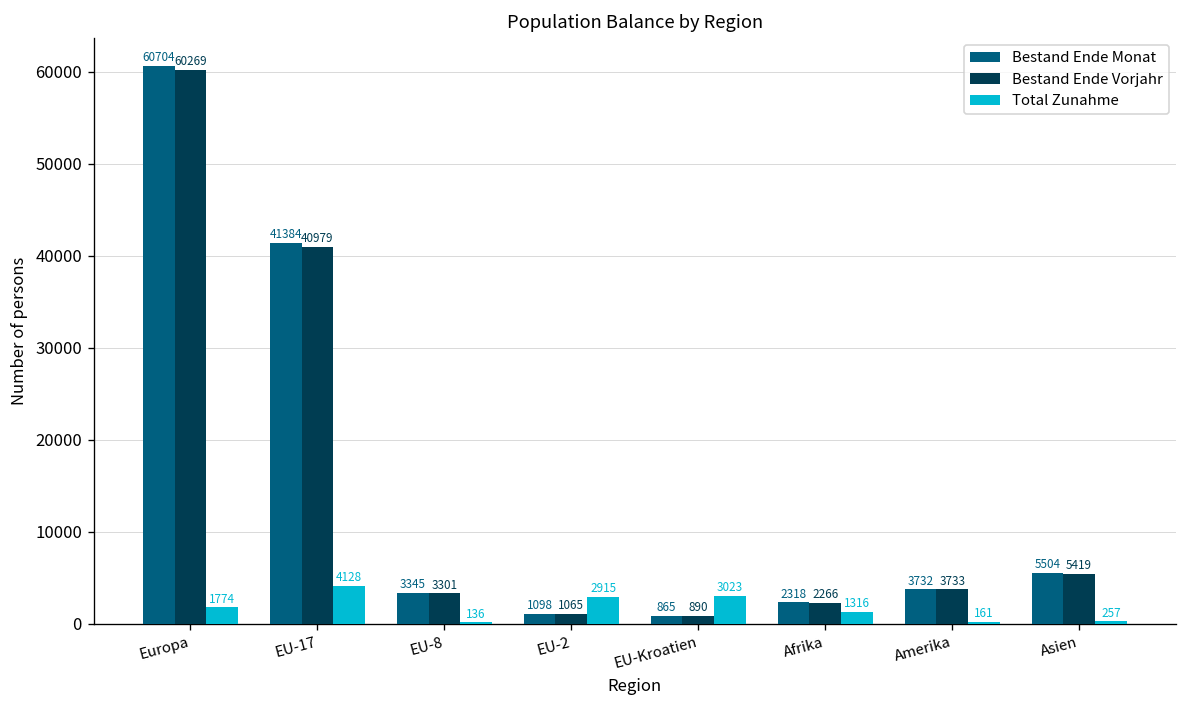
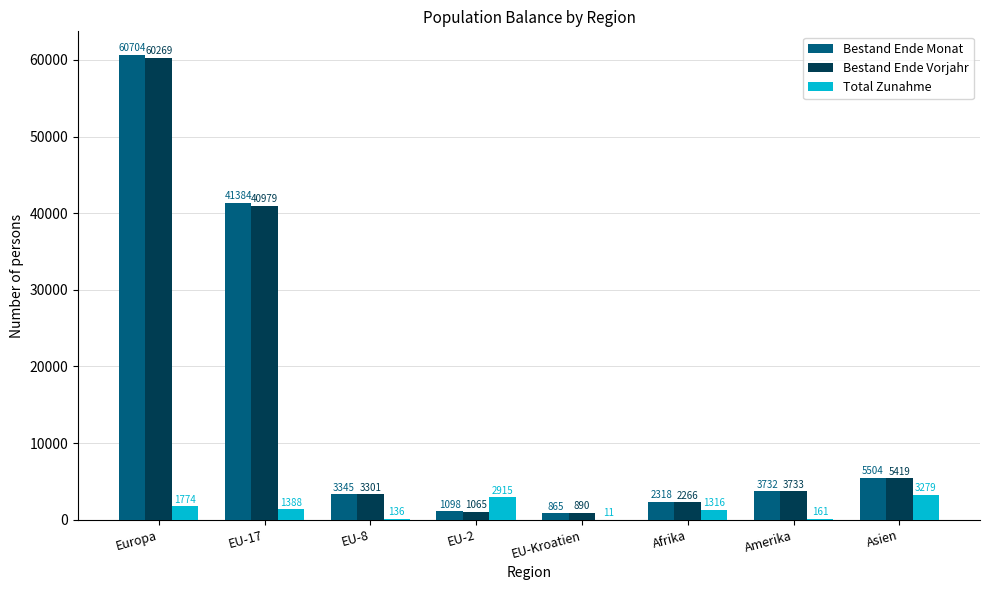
Total Zunahme, EU-17: 4128 -> 1388
Total Zunahme, EU-Kroatien: 3023 -> 11
Total Zunahme, Asien: 257 -> 3279
